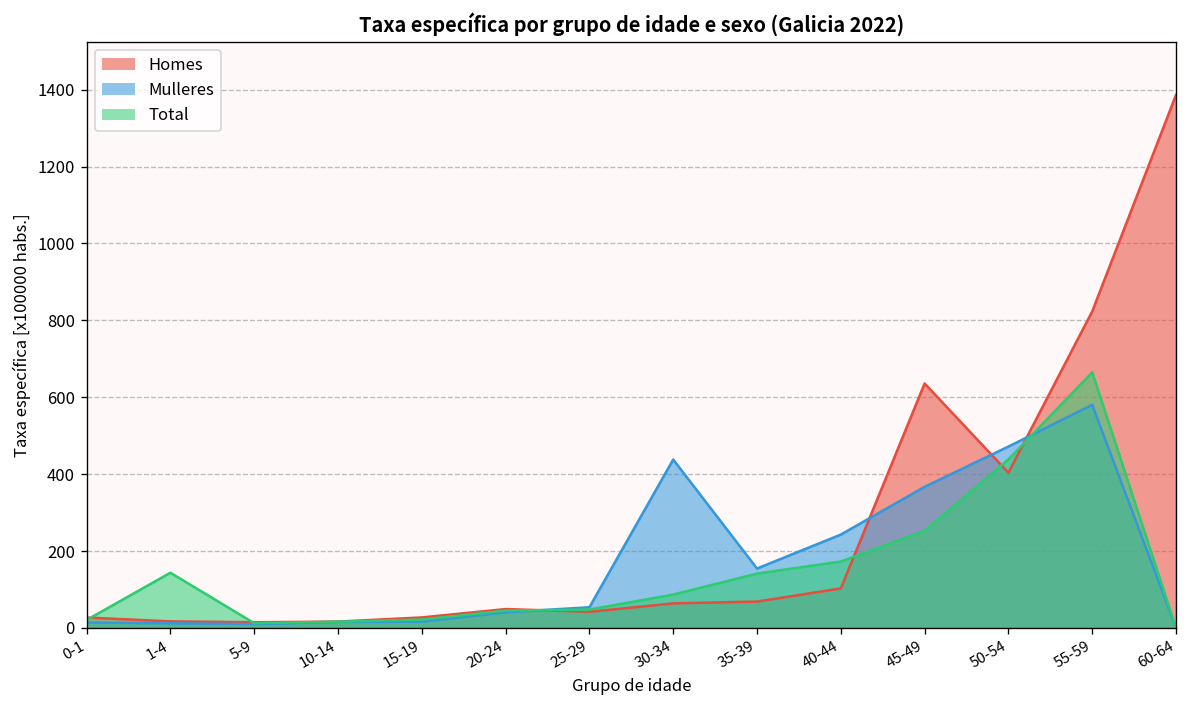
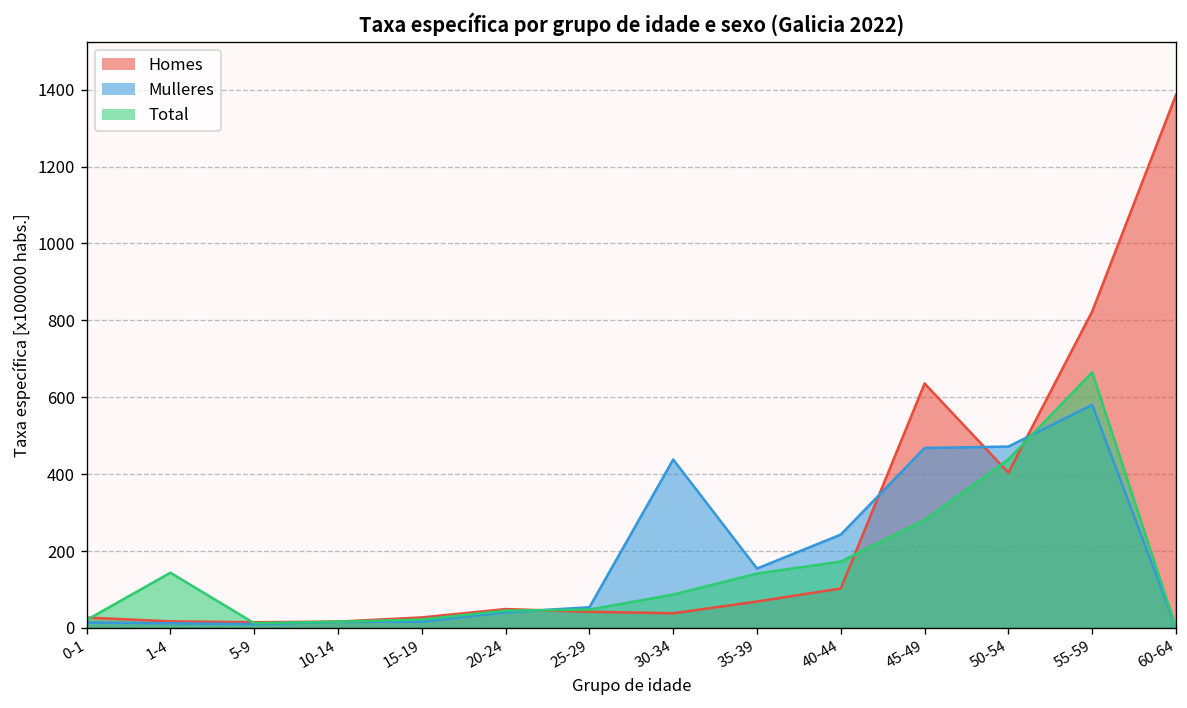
Homes, 30-34: 60 -> 40
Mulleres, 45-49: 370 -> 470
Total, 45-49: 250 -> 280
